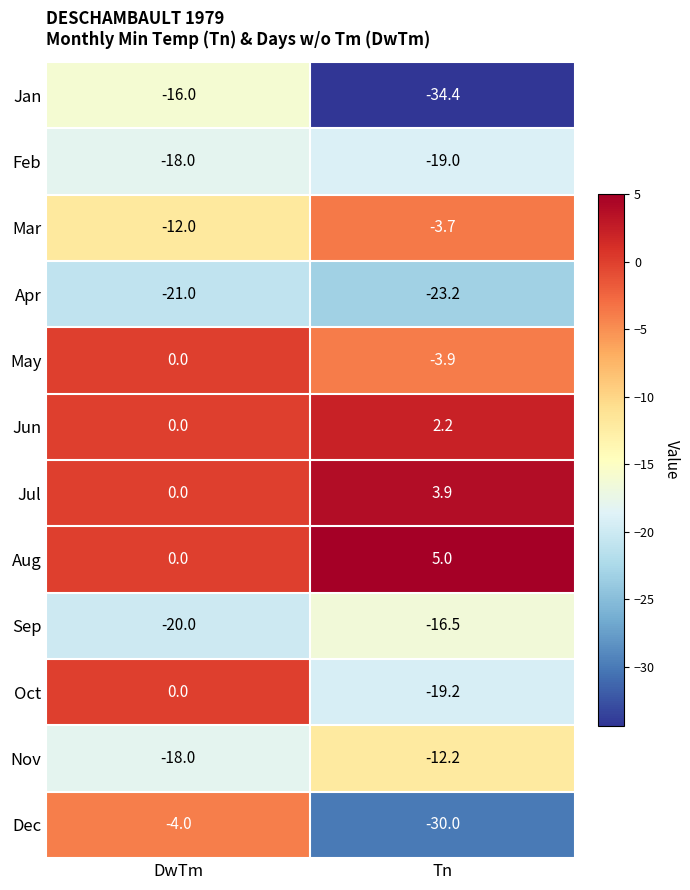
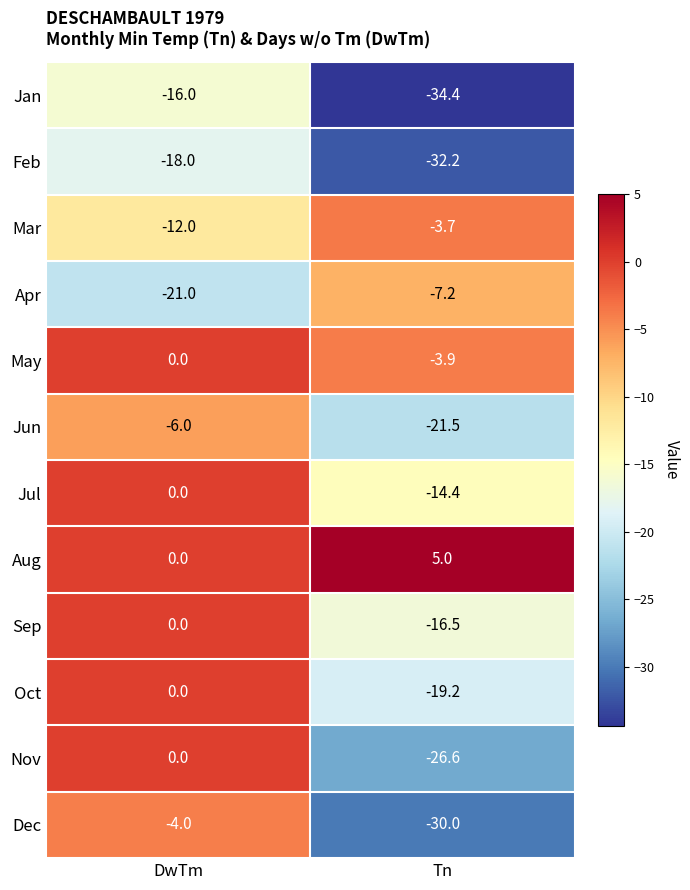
Feb, Tn: -19.0 -> -32.2
Apr, Tn: -23.2 -> -7.2
Jun, DwTm: 0.0 -> -6.0
Jun, Tn: 2.2 -> -21.5
Jul, Tn: 3.9 -> -14.4
Sep, DwTm: -20.0 -> 0.0
Nov, DwTm: -18.0 -> 0.0
Nov, Tn: -12.2 -> -26.6
